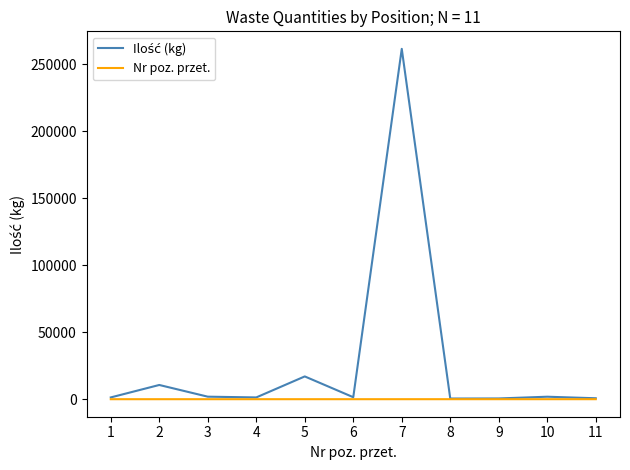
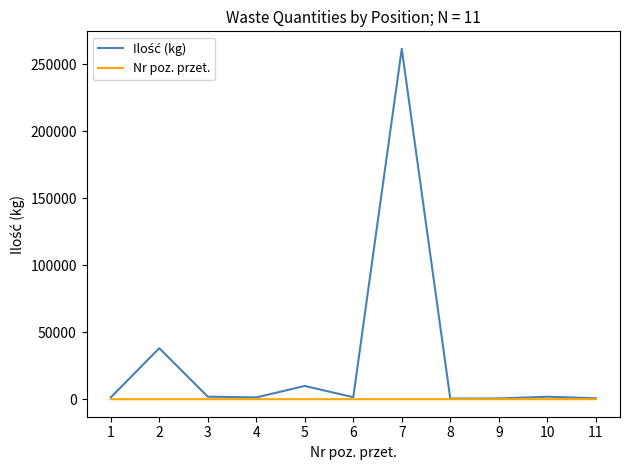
Ilość (kg), 2: 11000 -> 38000
Ilość (kg), 5: 17000 -> 10000
